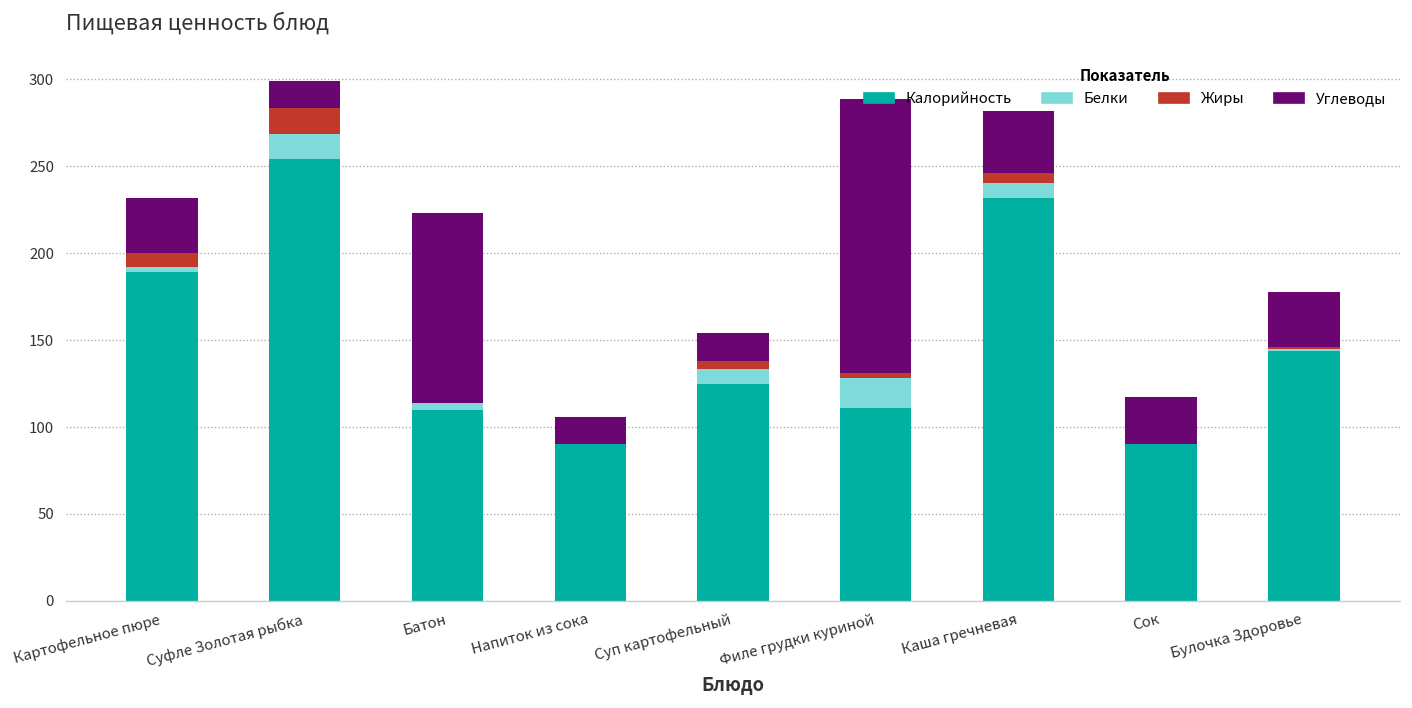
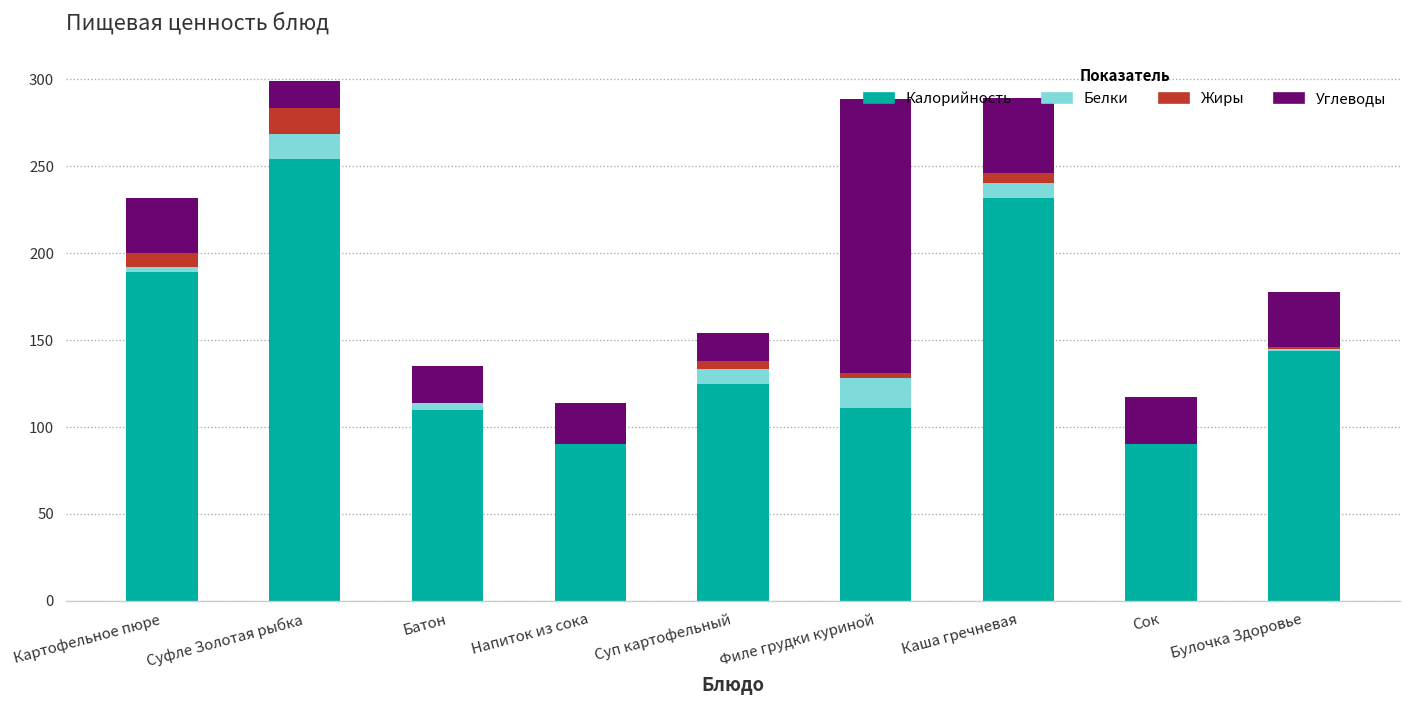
Углеводы, Батон: 110 -> 21
Углеводы, Напиток из сока: 16 -> 24
Углеводы, Каша гречневая: 36 -> 43
